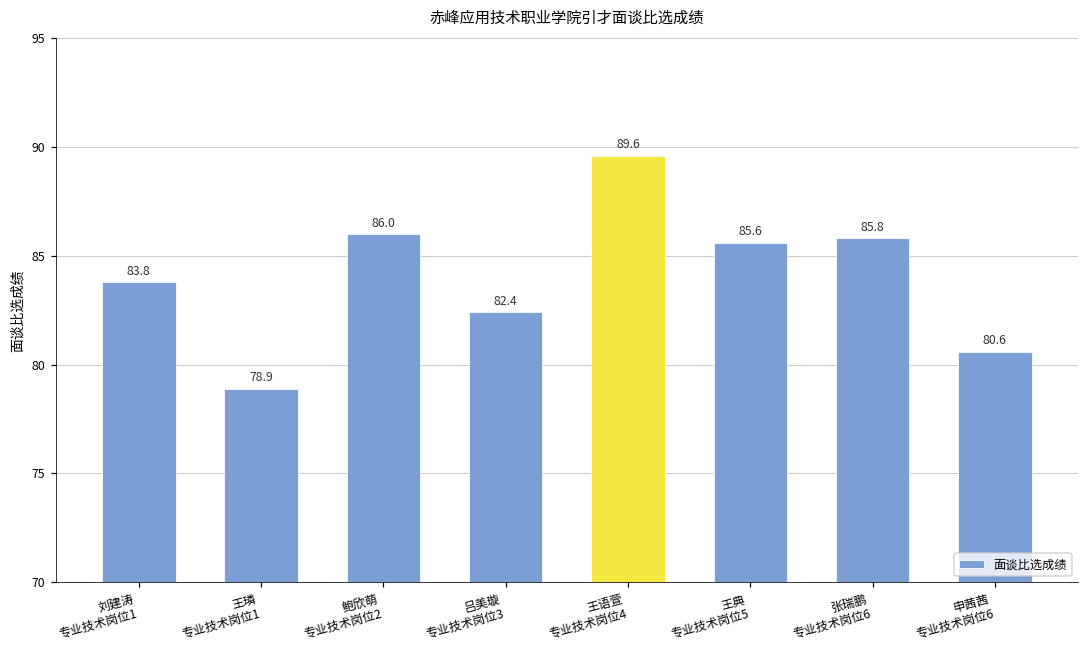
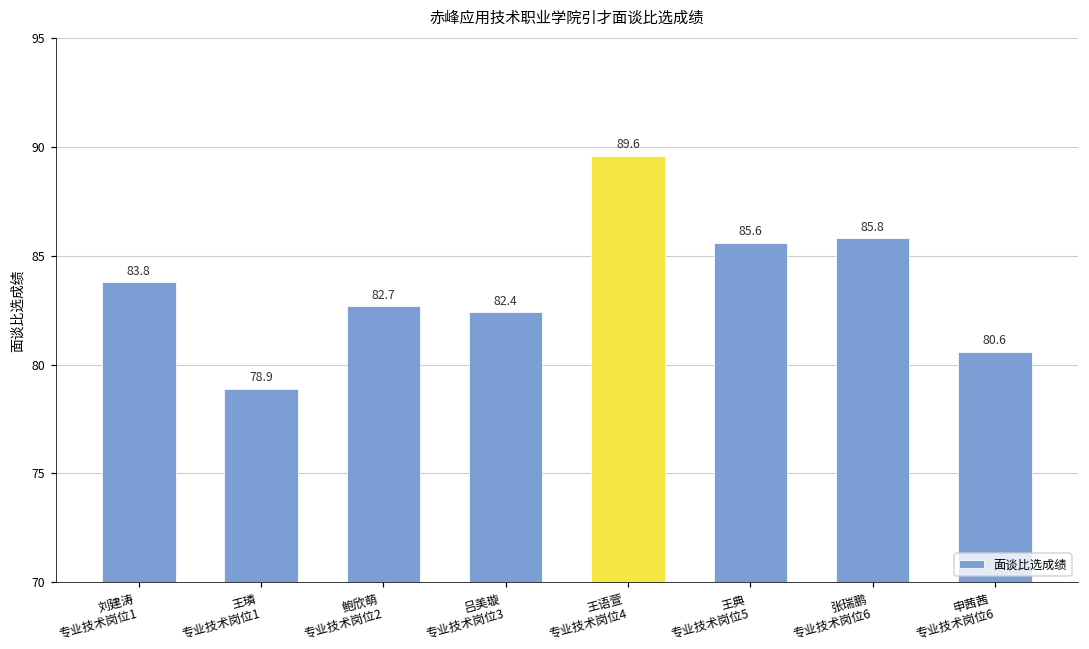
鲍欣萌 专业技术岗位2: 86.0 -> 82.7
